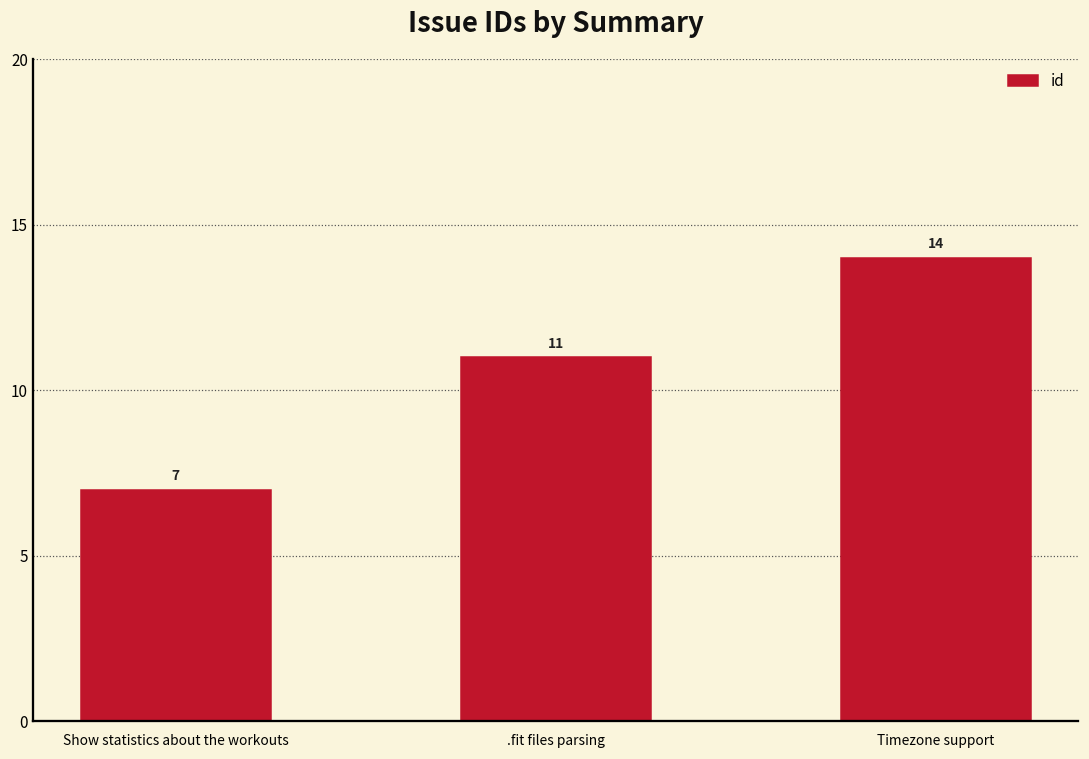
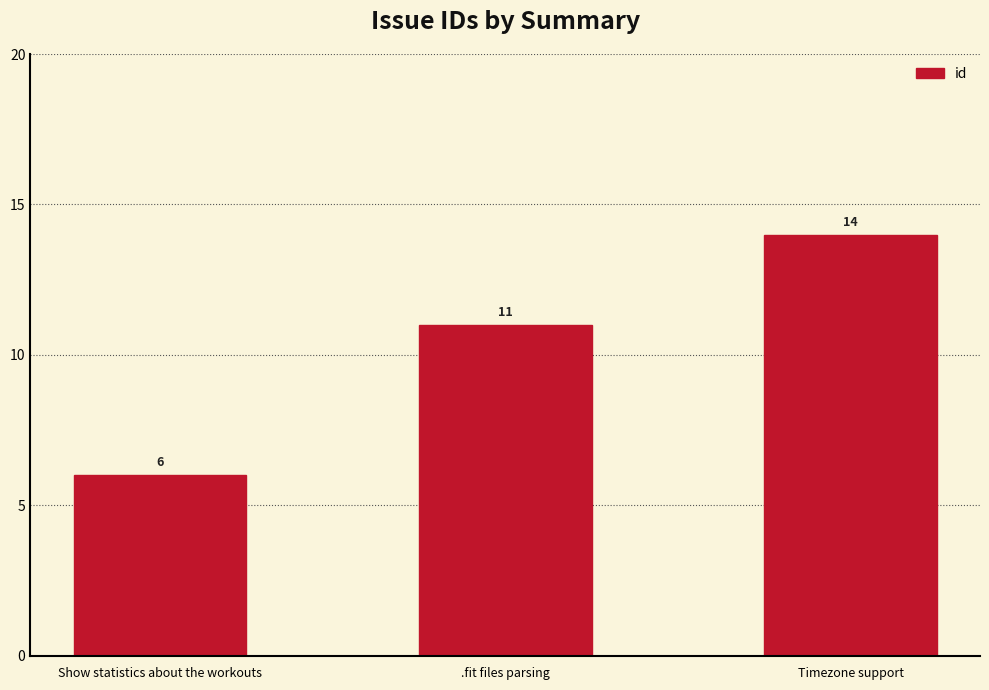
Show statistics about the workouts: 7 -> 6
